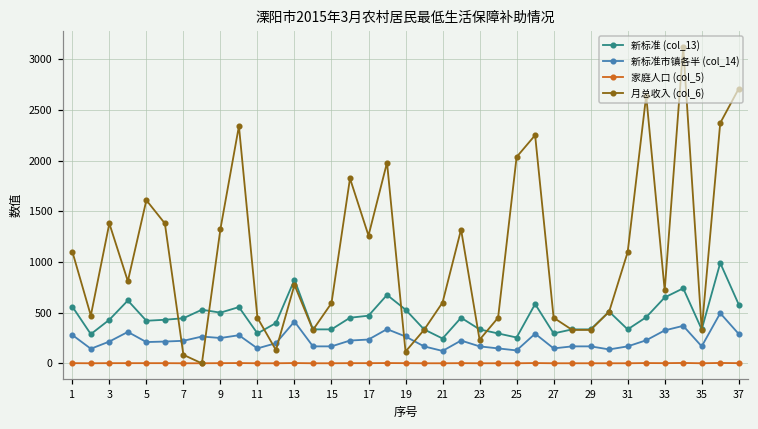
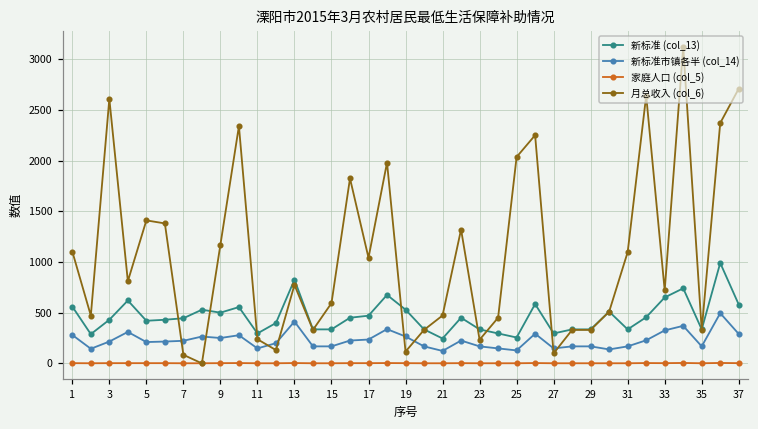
月总收入 (col_6), 3: 1400 -> 2600
月总收入 (col_6), 5: 1600 -> 1400
月总收入 (col_6), 9: 1300 -> 1200
月总收入 (col_6), 11: 500 -> 200
月总收入 (col_6), 17: 1300 -> 1000
月总收入 (col_6), 21: 600 -> 500
月总收入 (col_6), 27: 500 -> 100
